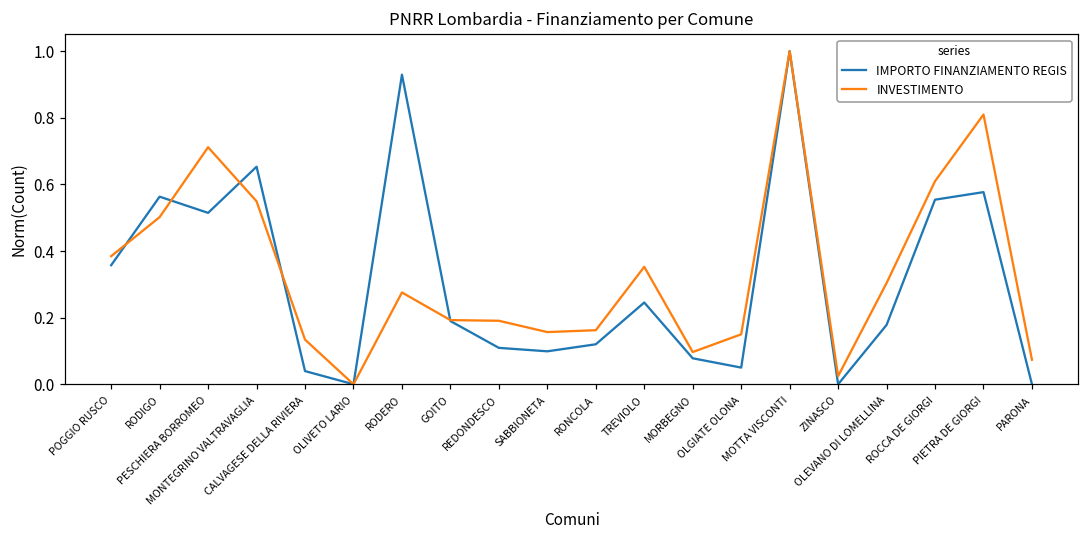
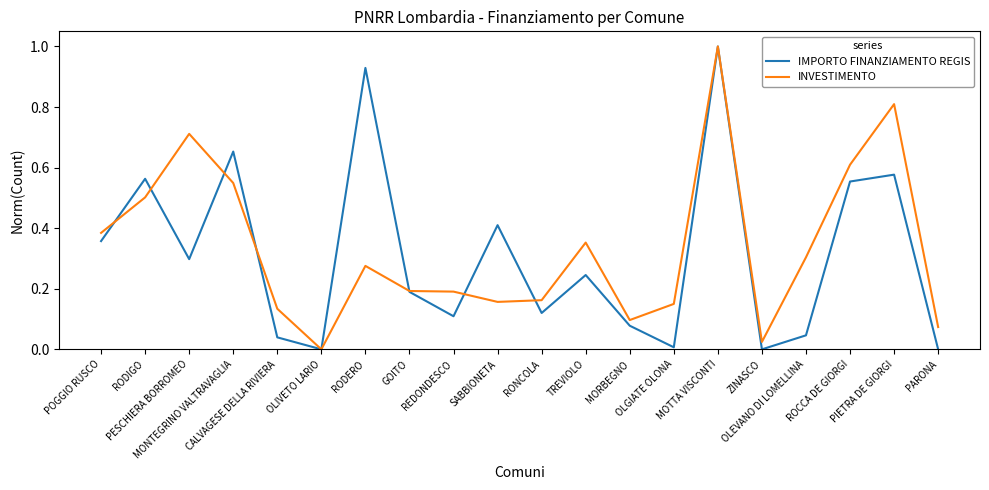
IMPORTO FINANZIAMENTO REGIS, PESCHIERA BORROMEO: 0.51 -> 0.30
IMPORTO FINANZIAMENTO REGIS, SABBIONETA: 0.10 -> 0.41
IMPORTO FINANZIAMENTO REGIS, OLGIATE OLONA: 0.05 -> 0.01
IMPORTO FINANZIAMENTO REGIS, OLEVANO DI LOMELLINA: 0.18 -> 0.05
